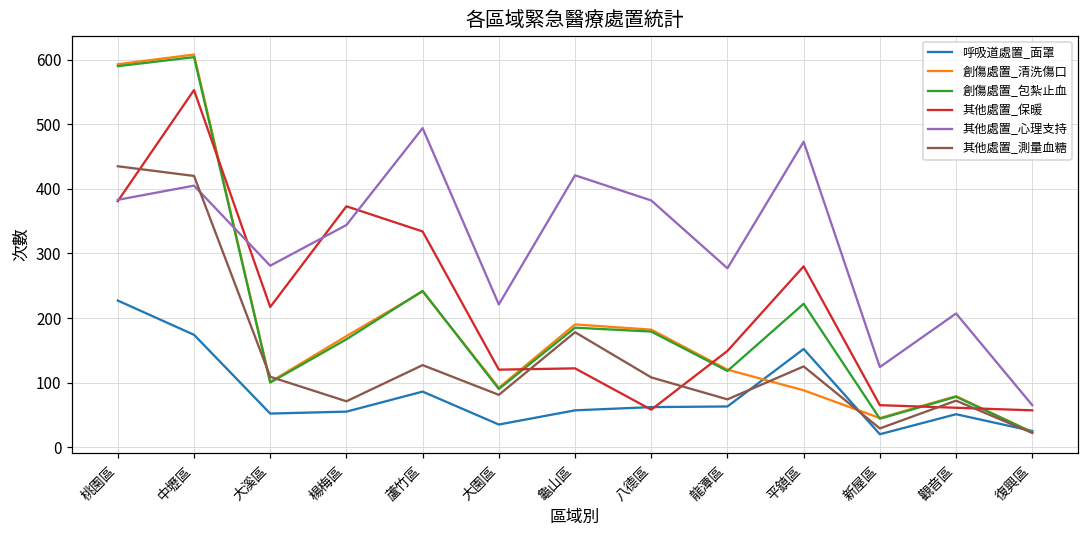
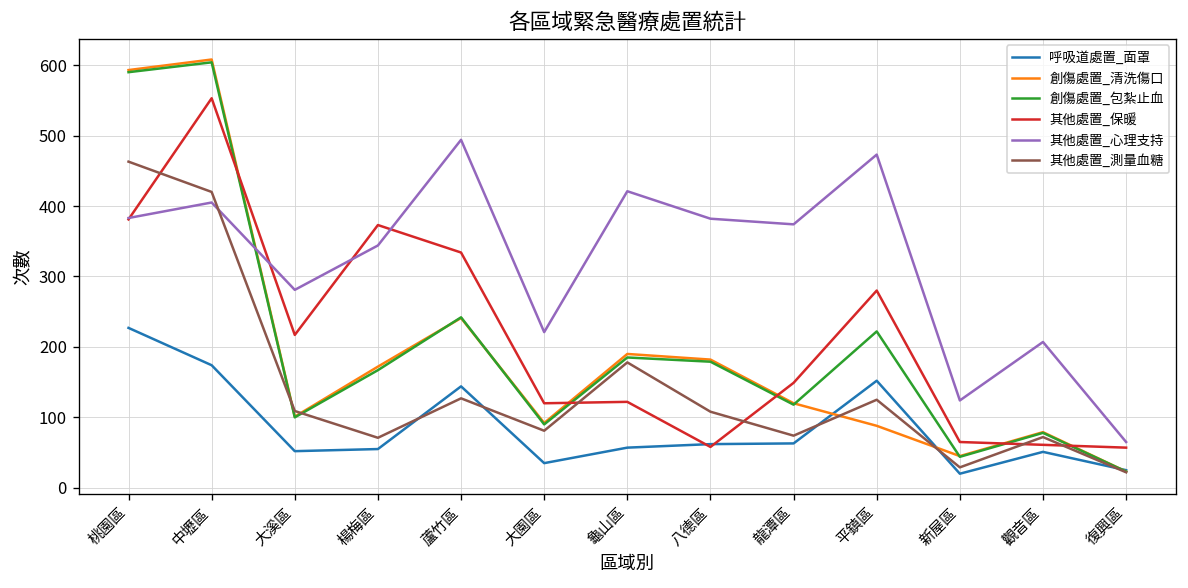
其他處置_測量血糖, 桃園區: 440 -> 460
呼吸道處置_面罩, 蘆竹區: 90 -> 140
其他處置_心理支持, 龍潭區: 280 -> 370
